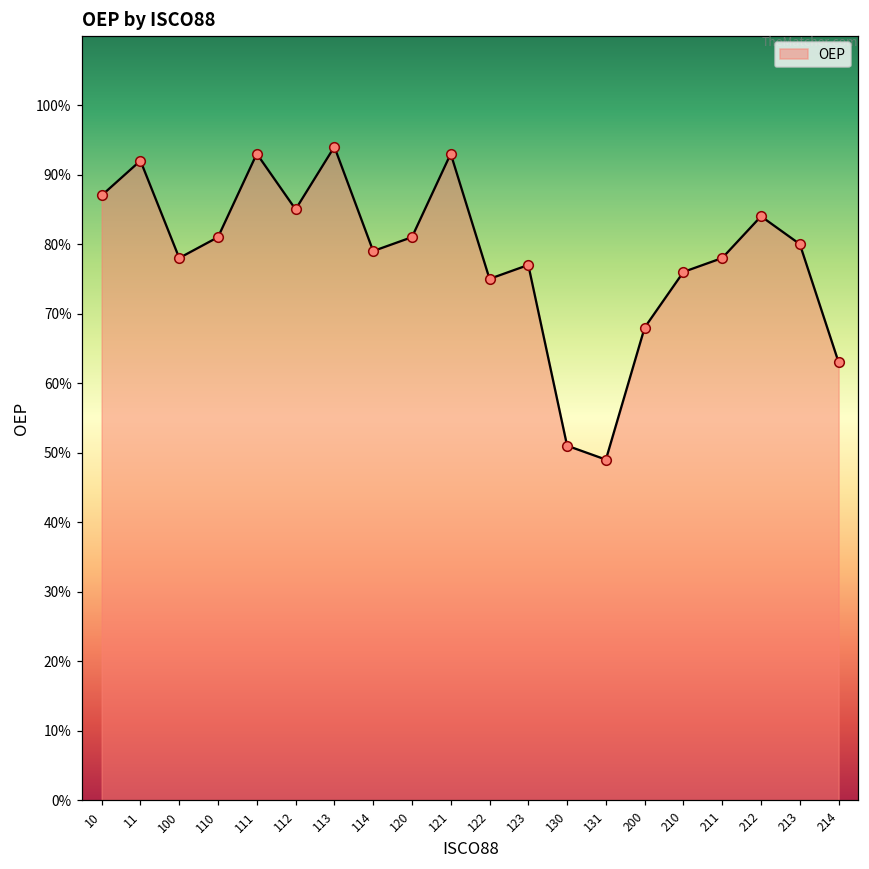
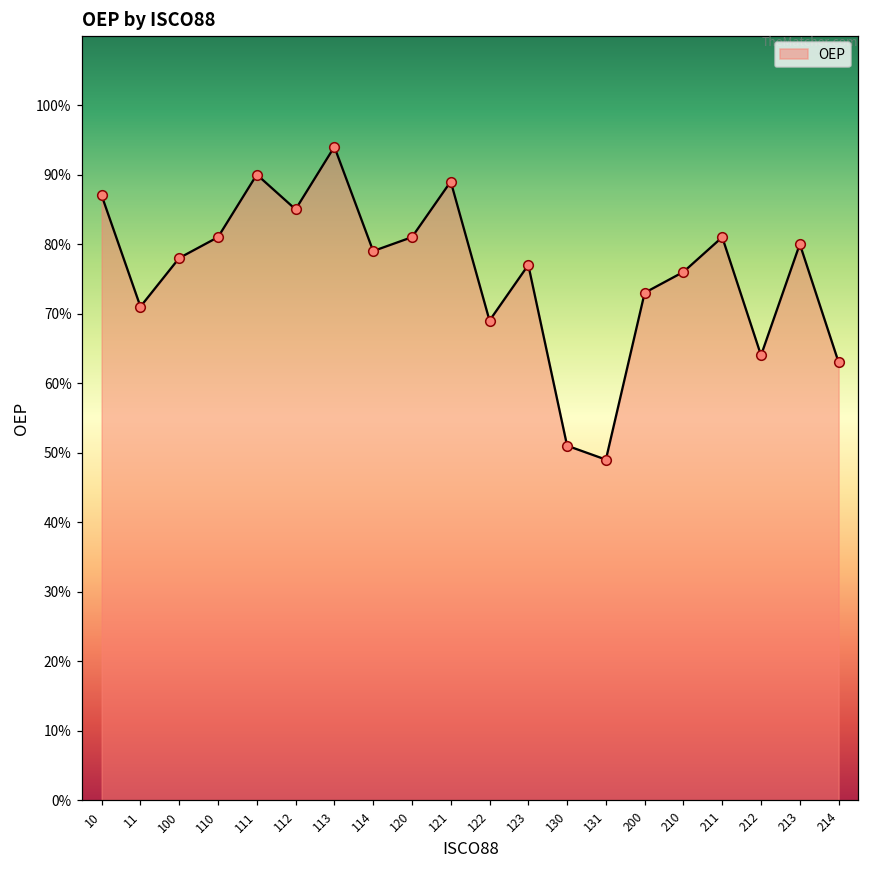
11: 92% -> 71%
111: 93% -> 90%
121: 93% -> 89%
122: 75% -> 69%
200: 68% -> 73%
211: 78% -> 81%
212: 84% -> 64%
